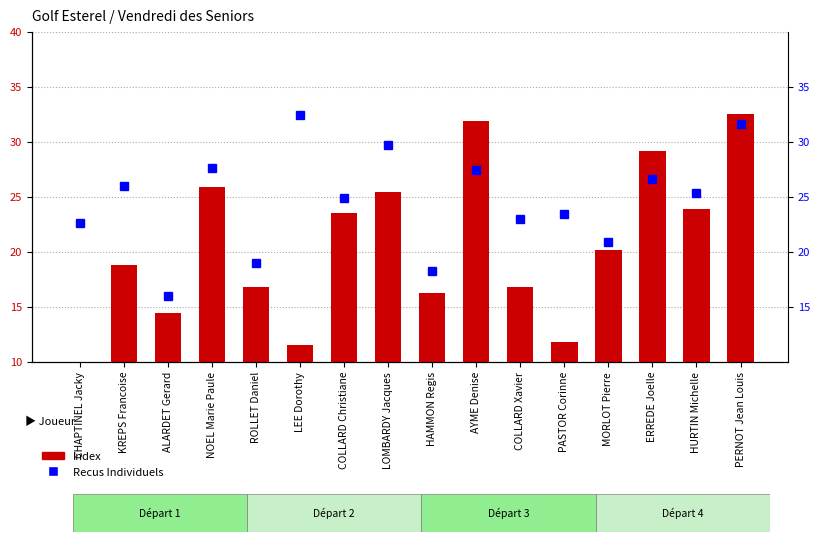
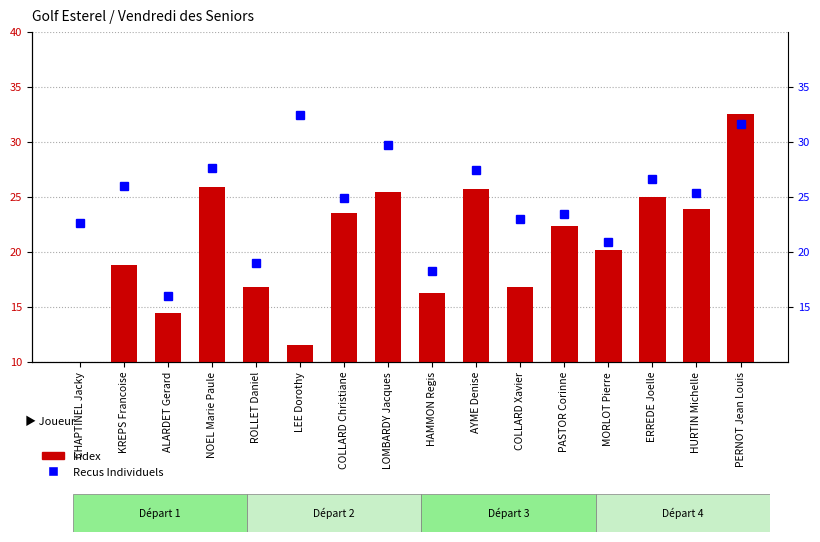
Index, AYME Denise: 31.9 -> 25.7
Index, PASTOR Corinne: 11.8 -> 22.3
Index, ERREDE Joelle: 29.1 -> 25.0
